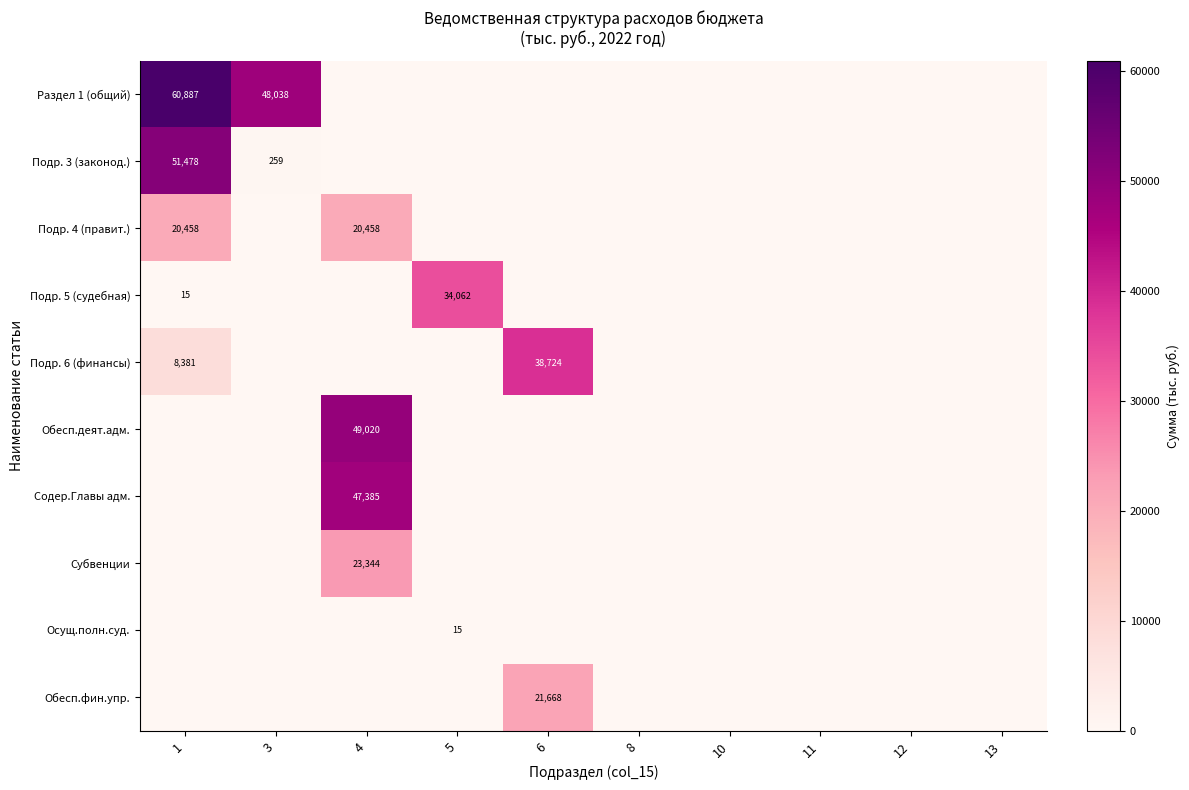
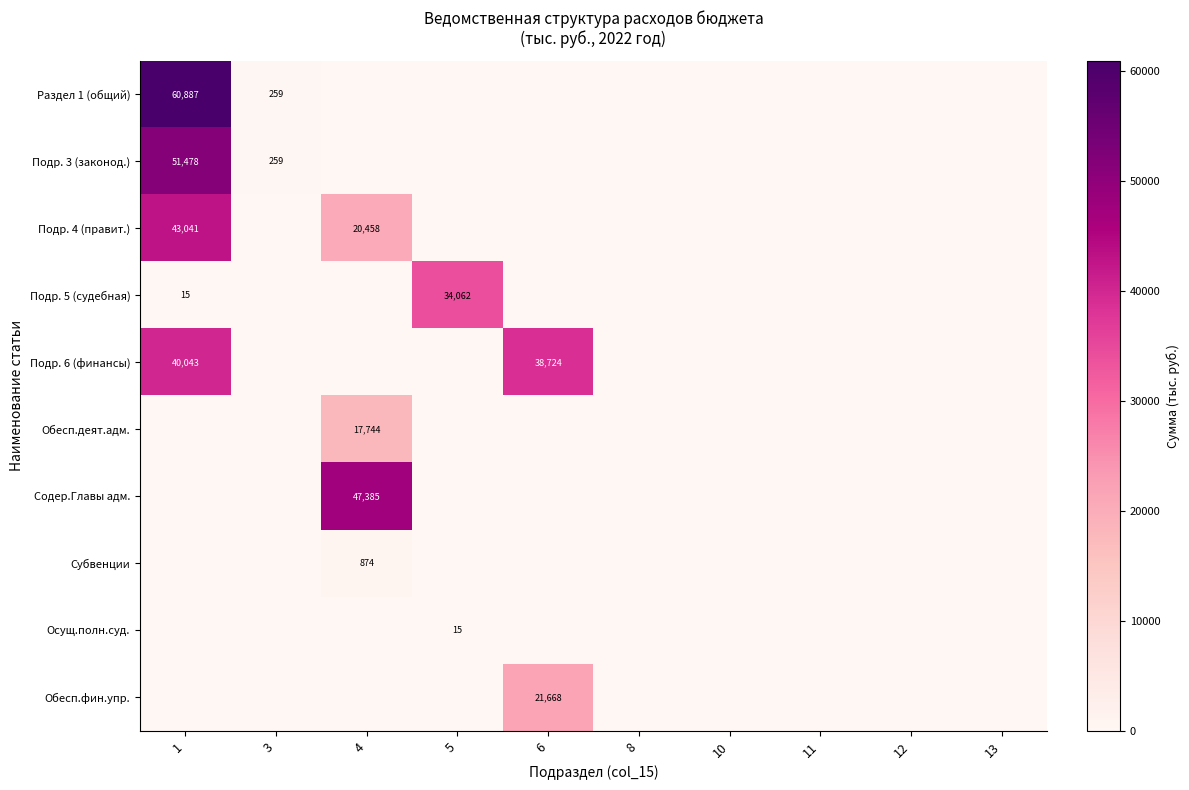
Раздел 1 (общий), 3: 48,038 -> 259
Подр. 4 (правит.), 1: 20,458 -> 43,041
Подр. 6 (финансы), 1: 8,381 -> 40,043
Обесп.деят.адм., 4: 49,020 -> 17,744
Субвенции, 4: 23,344 -> 874
